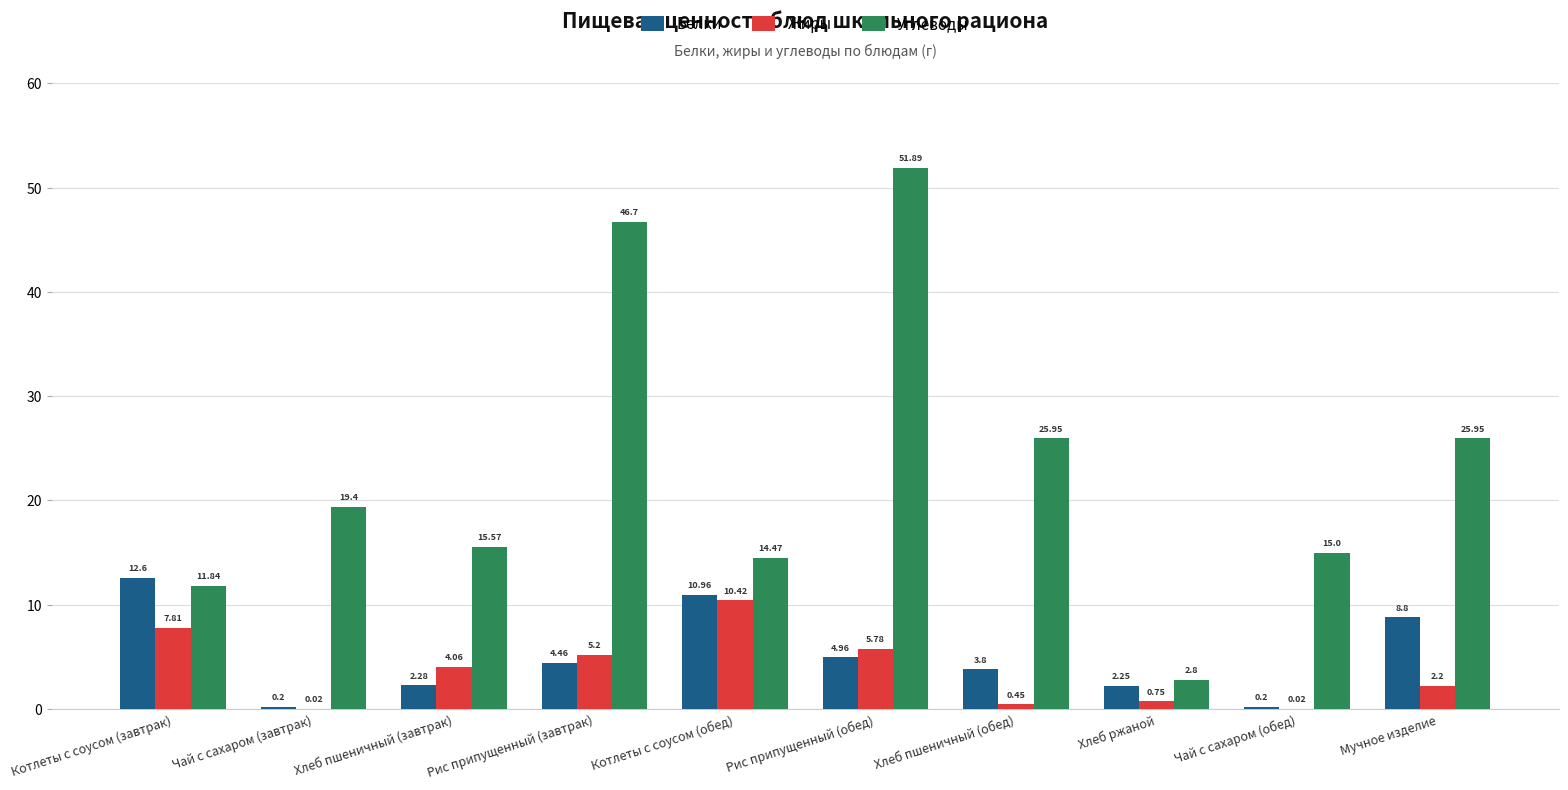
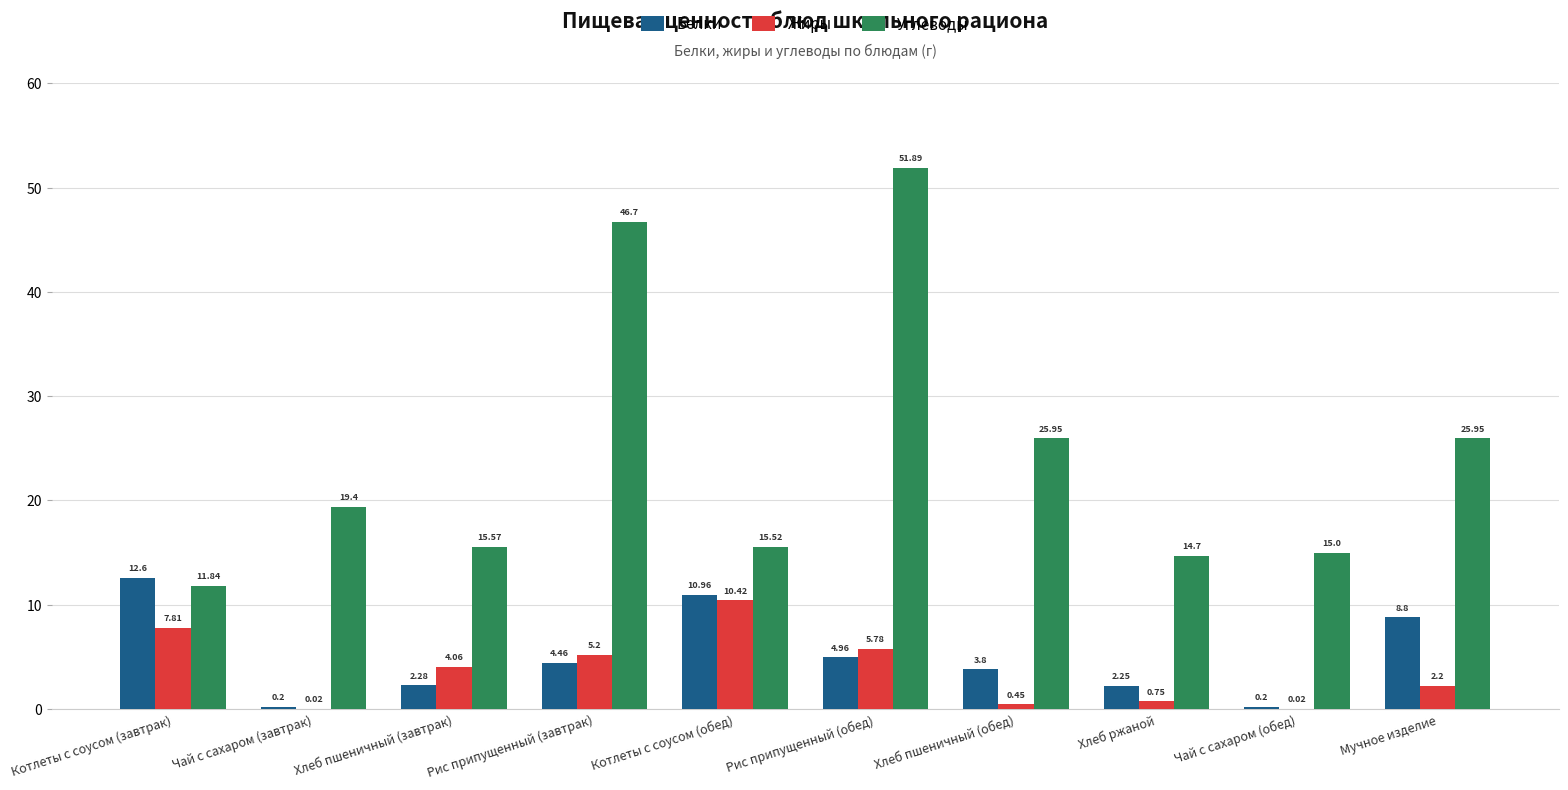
Углеводы, Котлеты с соусом (обед): 14.47 -> 15.52
Углеводы, Хлеб ржаной: 2.8 -> 14.7
